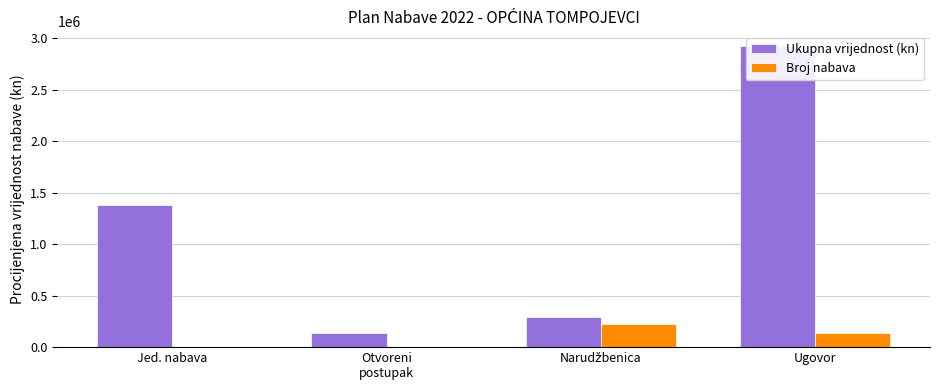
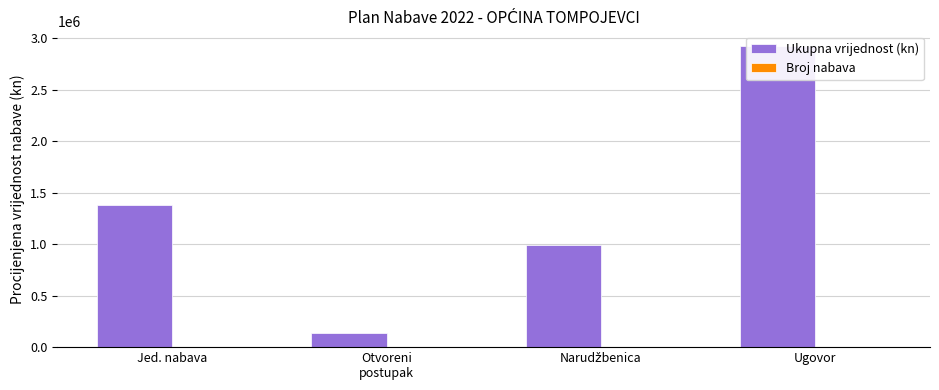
Ukupna vrijednost (kn), Narudžbenica: 290000 -> 990000
Broj nabava, Narudžbenica: 220000 -> 0
Broj nabava, Ugovor: 140000 -> 0
